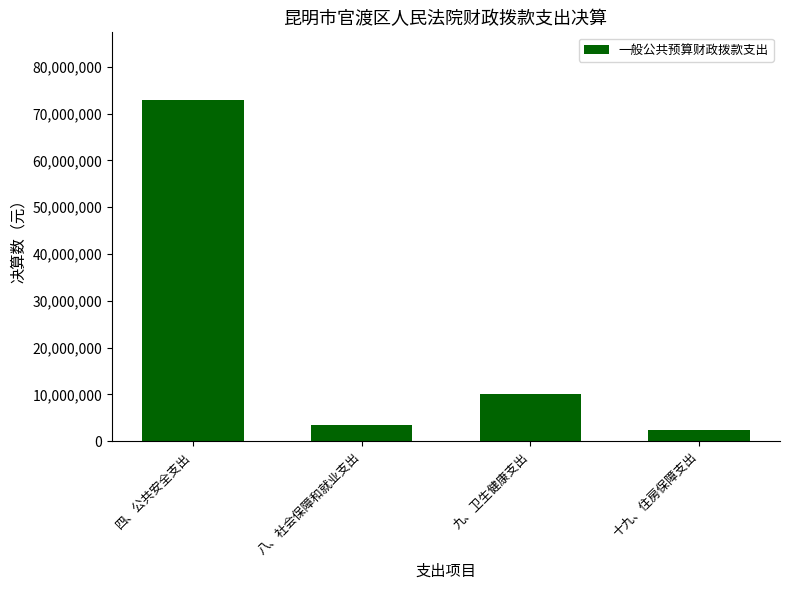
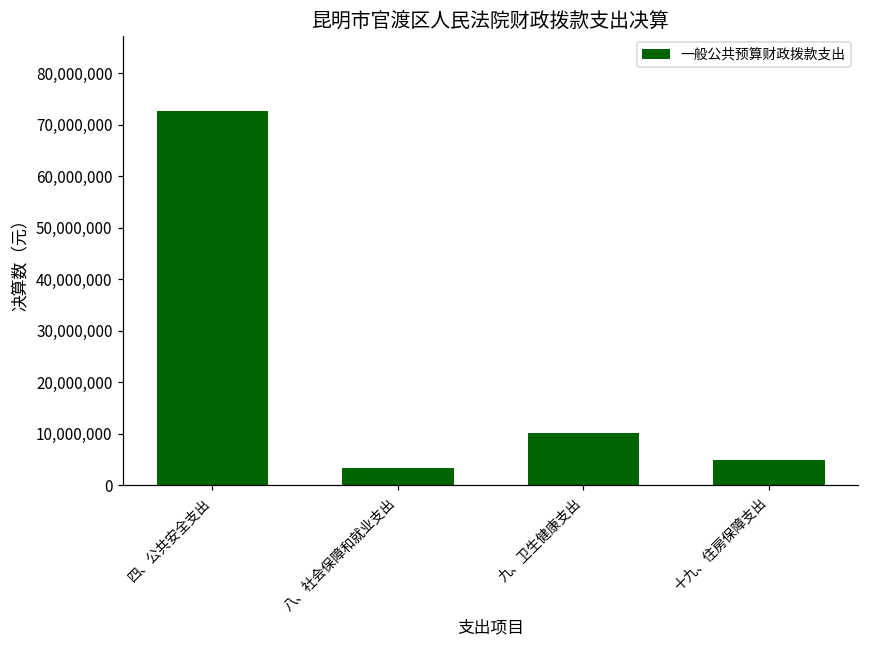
十九、住房保障支出: 2,000,000 -> 5,000,000
